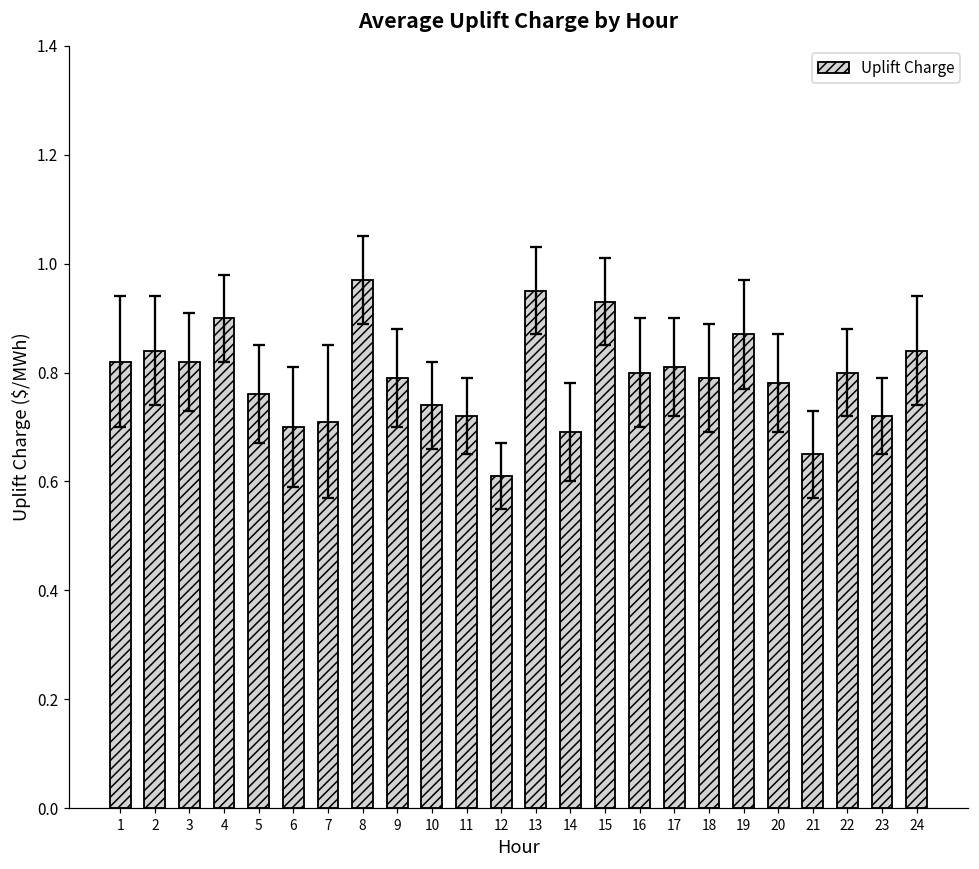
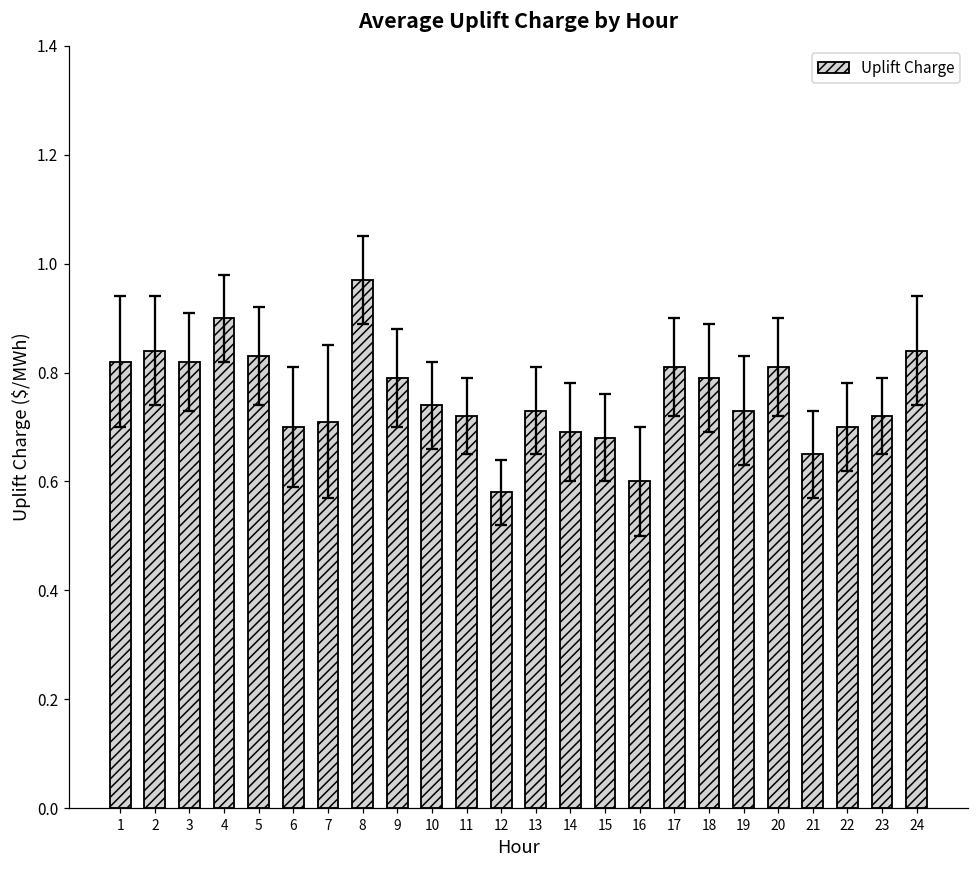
Uplift Charge, 5: 0.76 -> 0.83
Uplift Charge, 12: 0.61 -> 0.58
Uplift Charge, 13: 0.95 -> 0.73
Uplift Charge, 15: 0.93 -> 0.68
Uplift Charge, 16: 0.8 -> 0.6
Uplift Charge, 19: 0.87 -> 0.73
Uplift Charge, 20: 0.78 -> 0.81
Uplift Charge, 22: 0.8 -> 0.7
